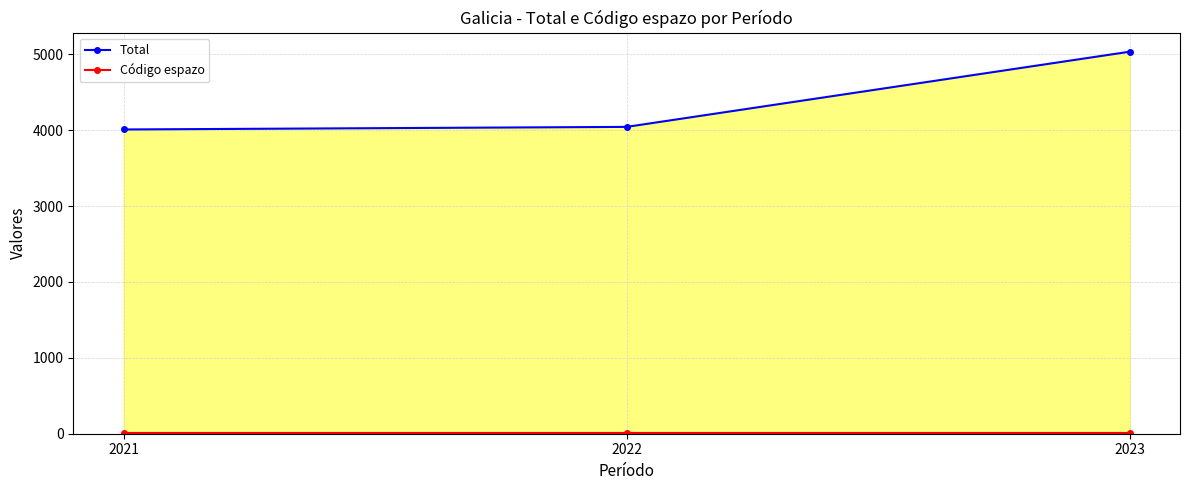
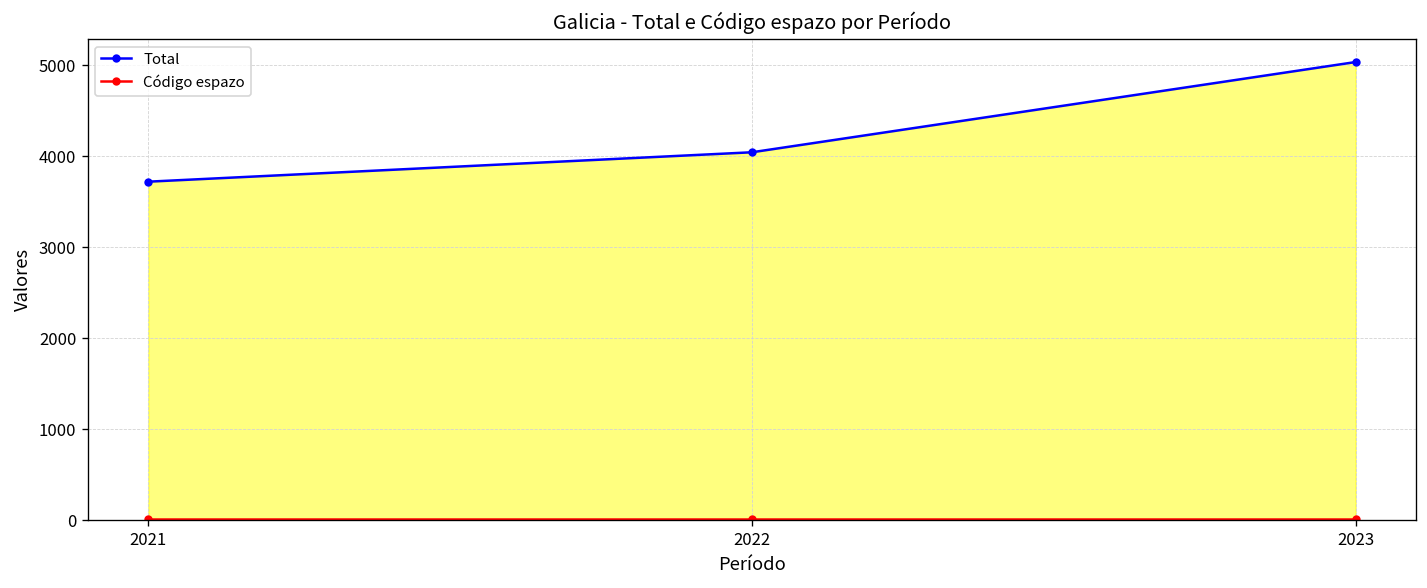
Total, 2021: 4000 -> 3700
